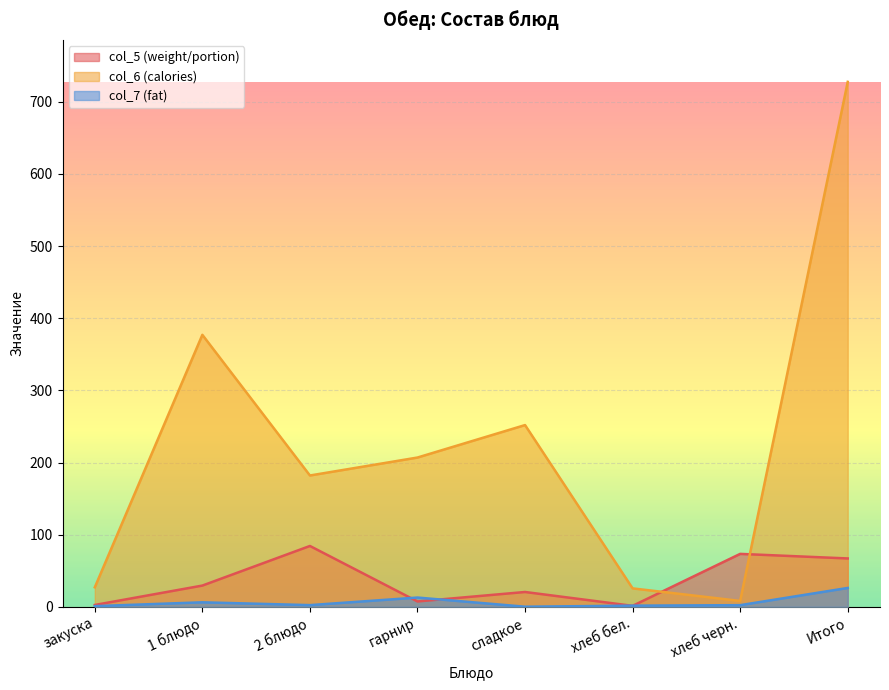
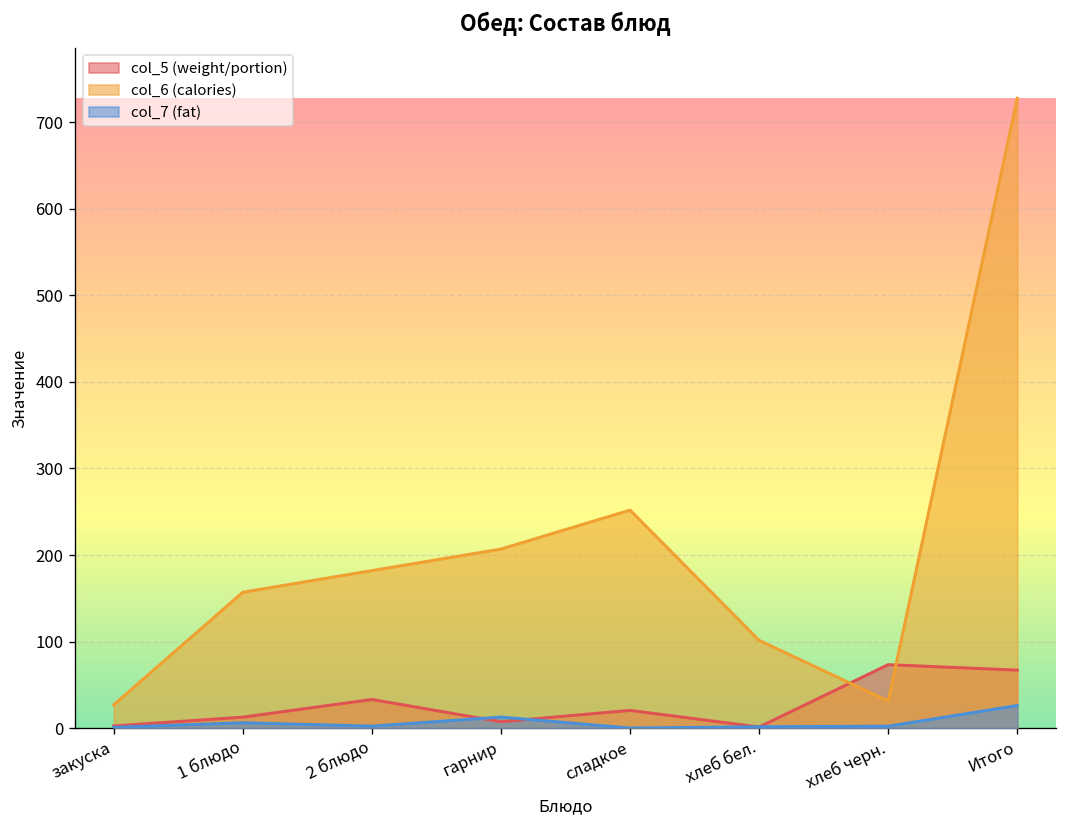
col_5 (weight/portion), 1 блюдо: 30 -> 10
col_6 (calories), 1 блюдо: 380 -> 160
col_5 (weight/portion), 2 блюдо: 80 -> 30
col_6 (calories), хлеб бел.: 30 -> 100
col_6 (calories), хлеб черн.: 10 -> 30
